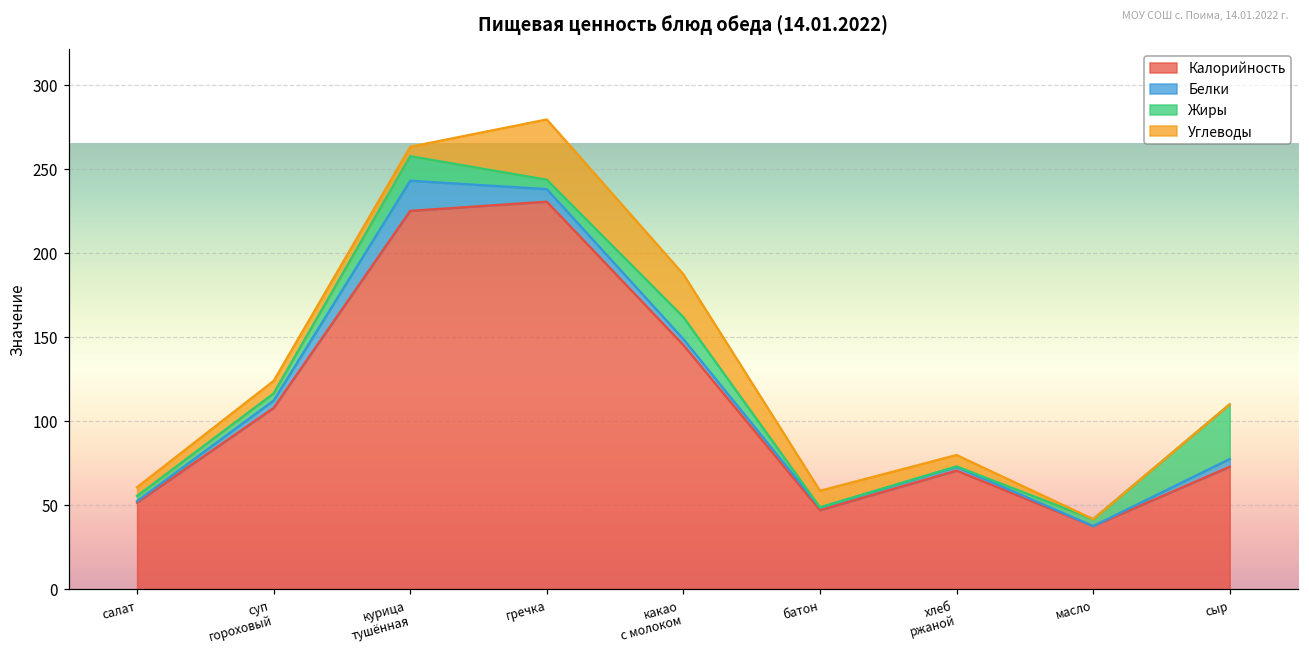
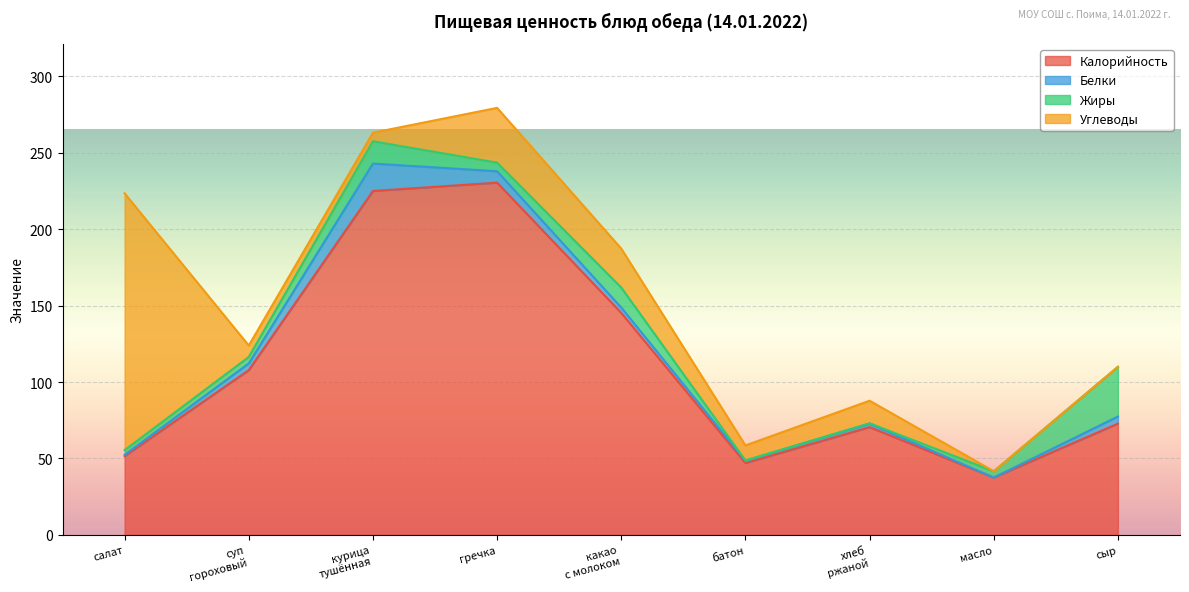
Углеводы, салат: 5 -> 168
Углеводы, хлеб ржаной: 7 -> 15
